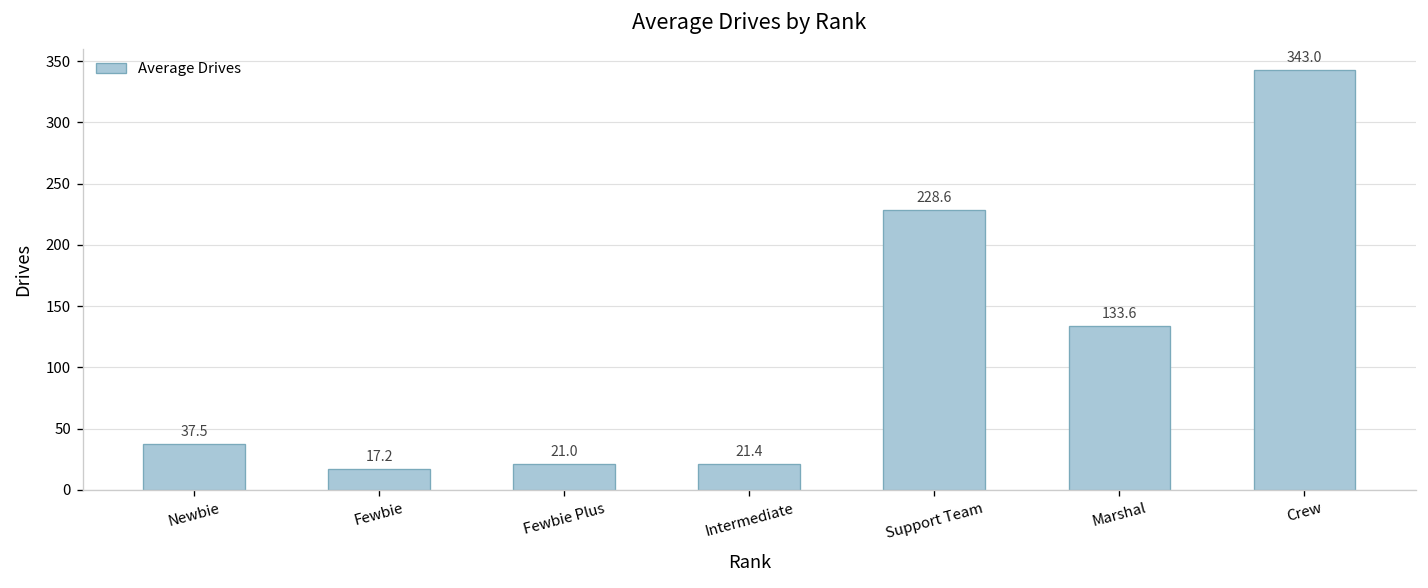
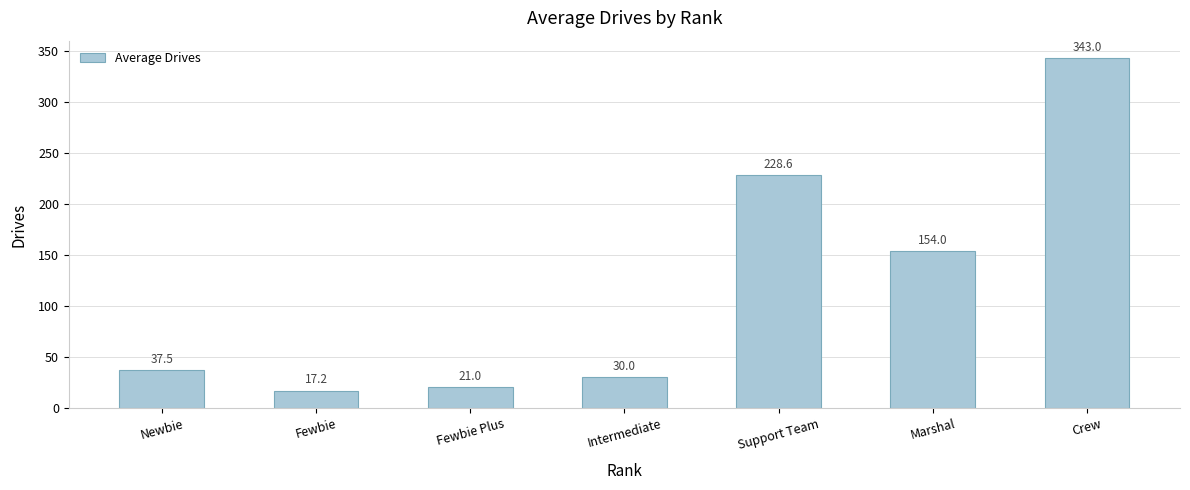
Intermediate: 21.4 -> 30.0
Marshal: 133.6 -> 154.0
